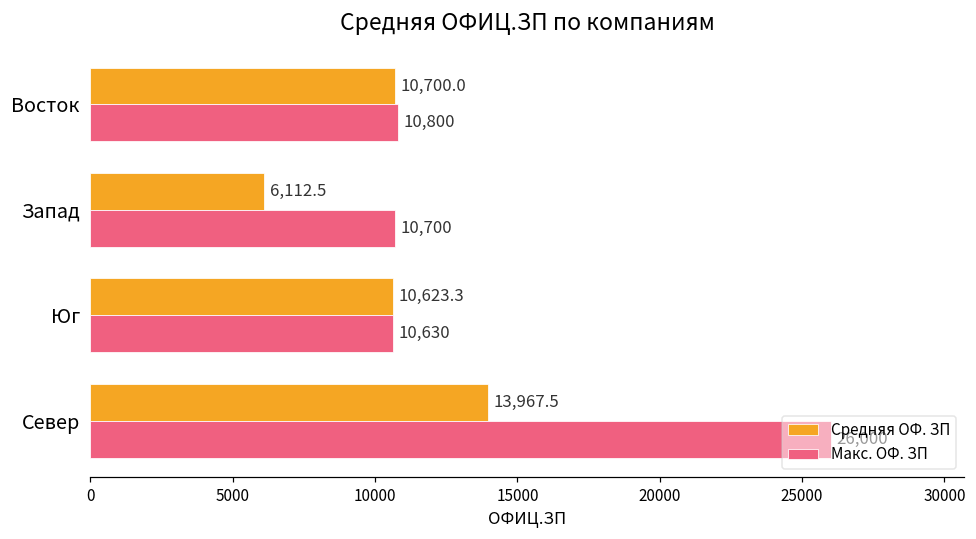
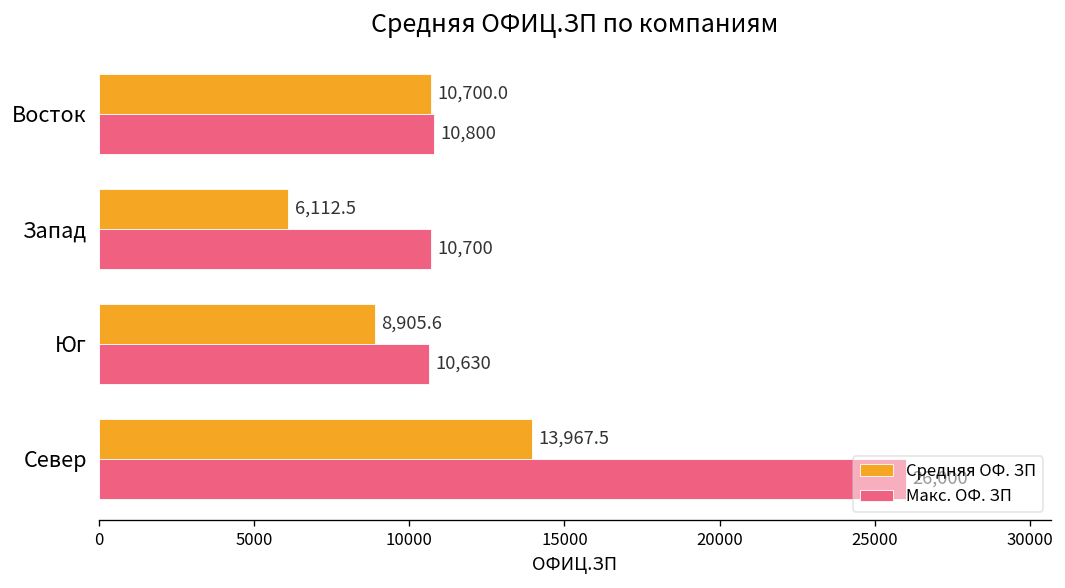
Средняя ОФ. ЗП, Юг: 10,623.3 -> 8,905.6
